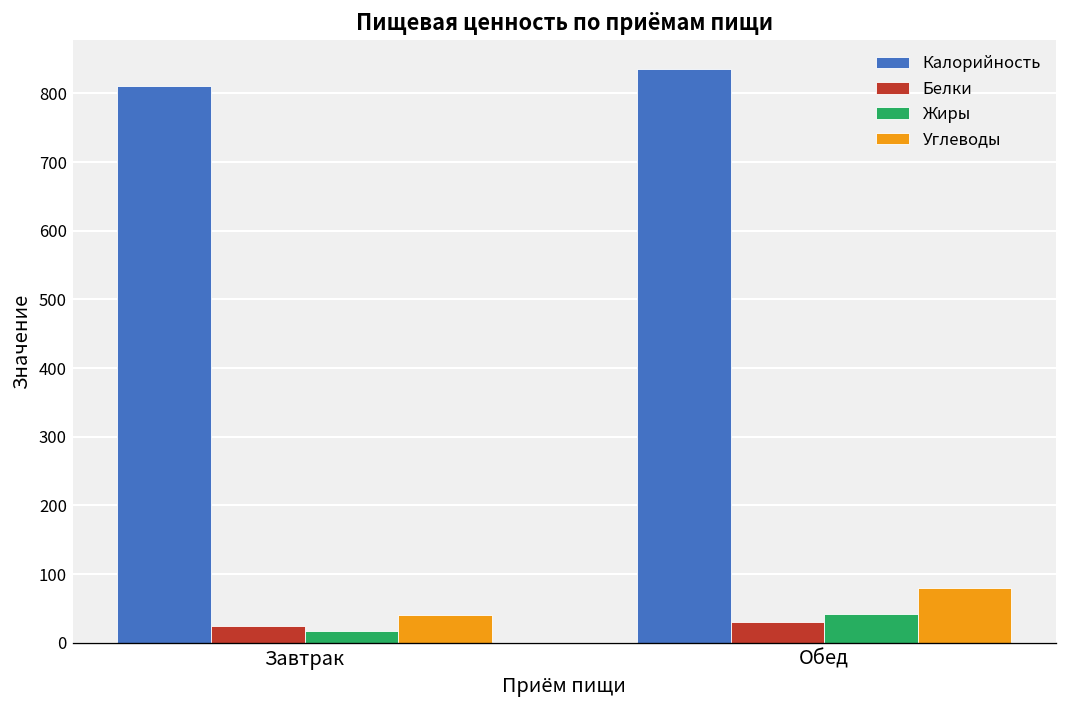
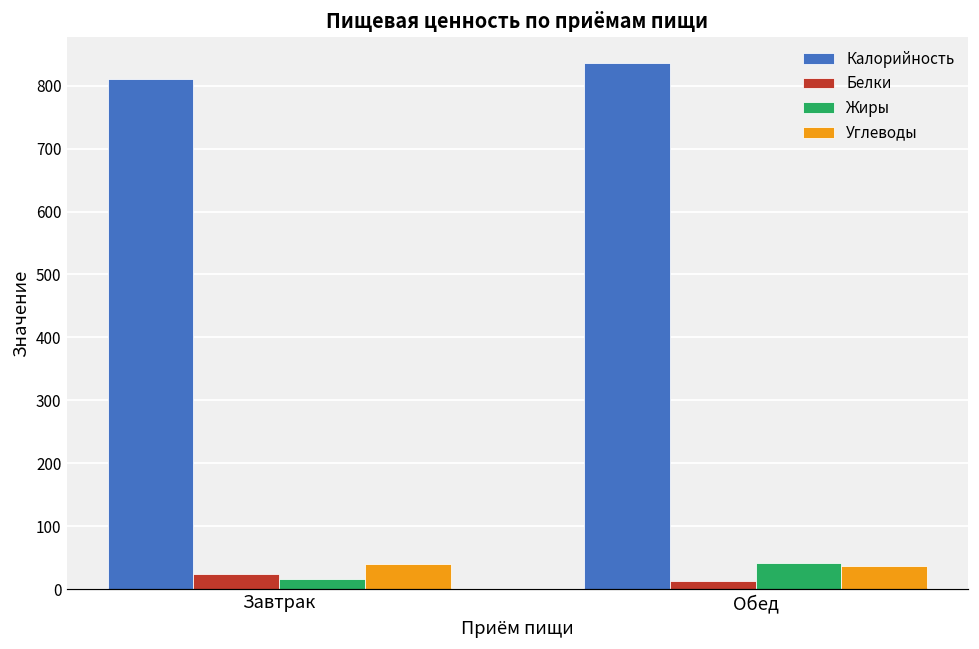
Белки, Обед: 30 -> 10
Углеводы, Обед: 80 -> 40
